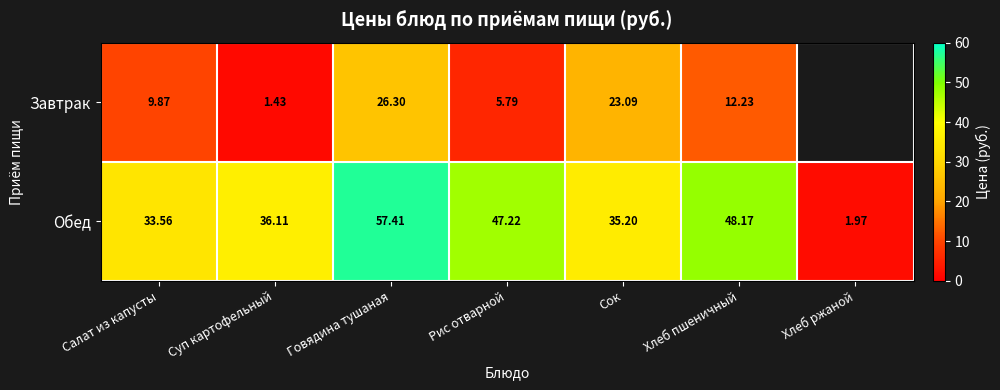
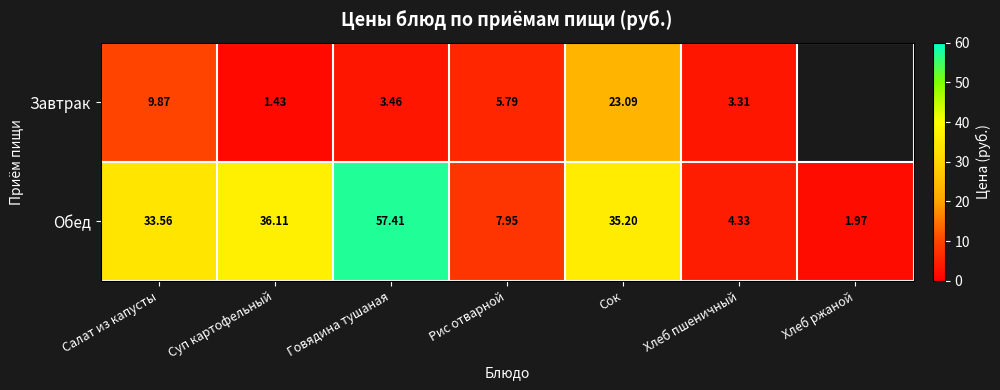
Завтрак, Говядина тушаная: 26.30 -> 3.46
Завтрак, Хлеб пшеничный: 12.23 -> 3.31
Обед, Рис отварной: 47.22 -> 7.95
Обед, Хлеб пшеничный: 48.17 -> 4.33
